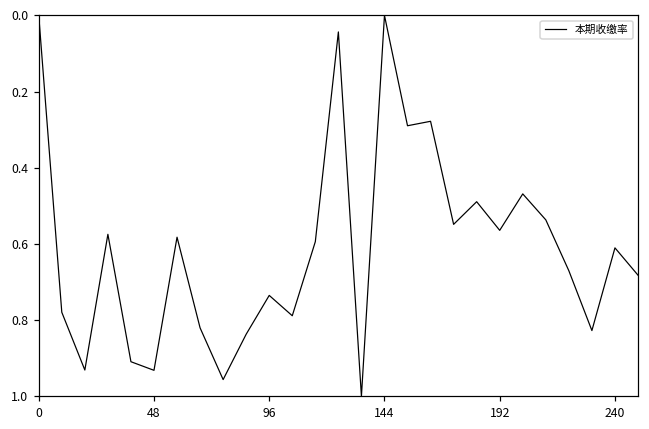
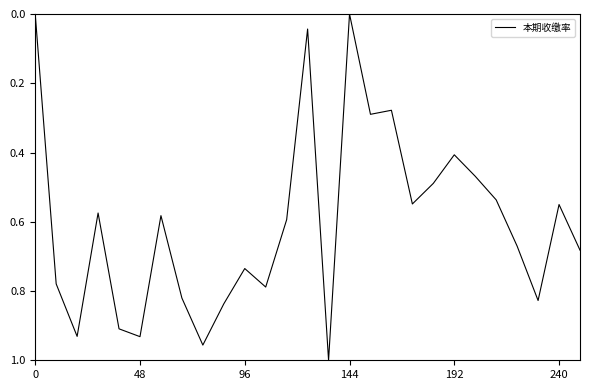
192: 0.56 -> 0.41
240: 0.61 -> 0.55
